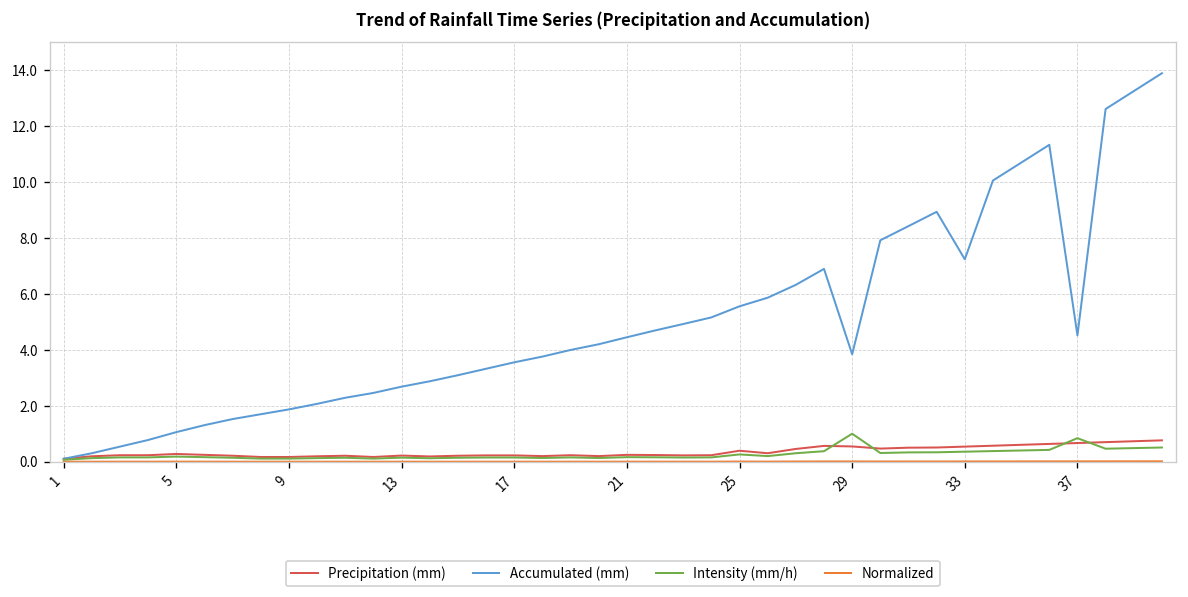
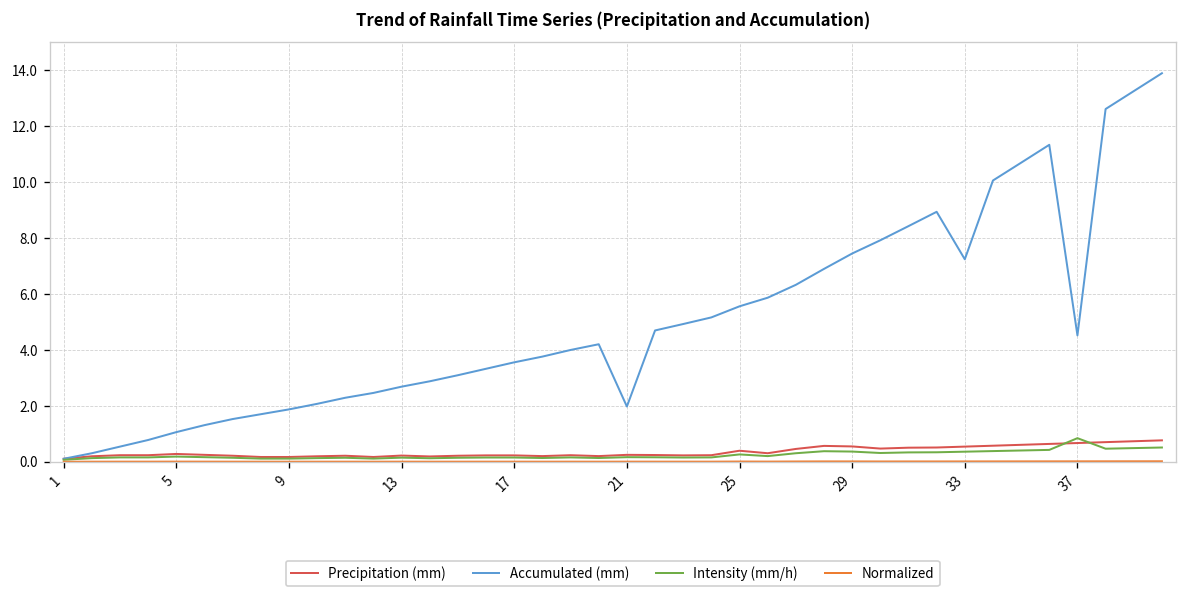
Accumulated (mm), 21: 4.5 -> 2.0
Accumulated (mm), 29: 3.8 -> 7.5
Intensity (mm/h), 29: 1.0 -> 0.4
